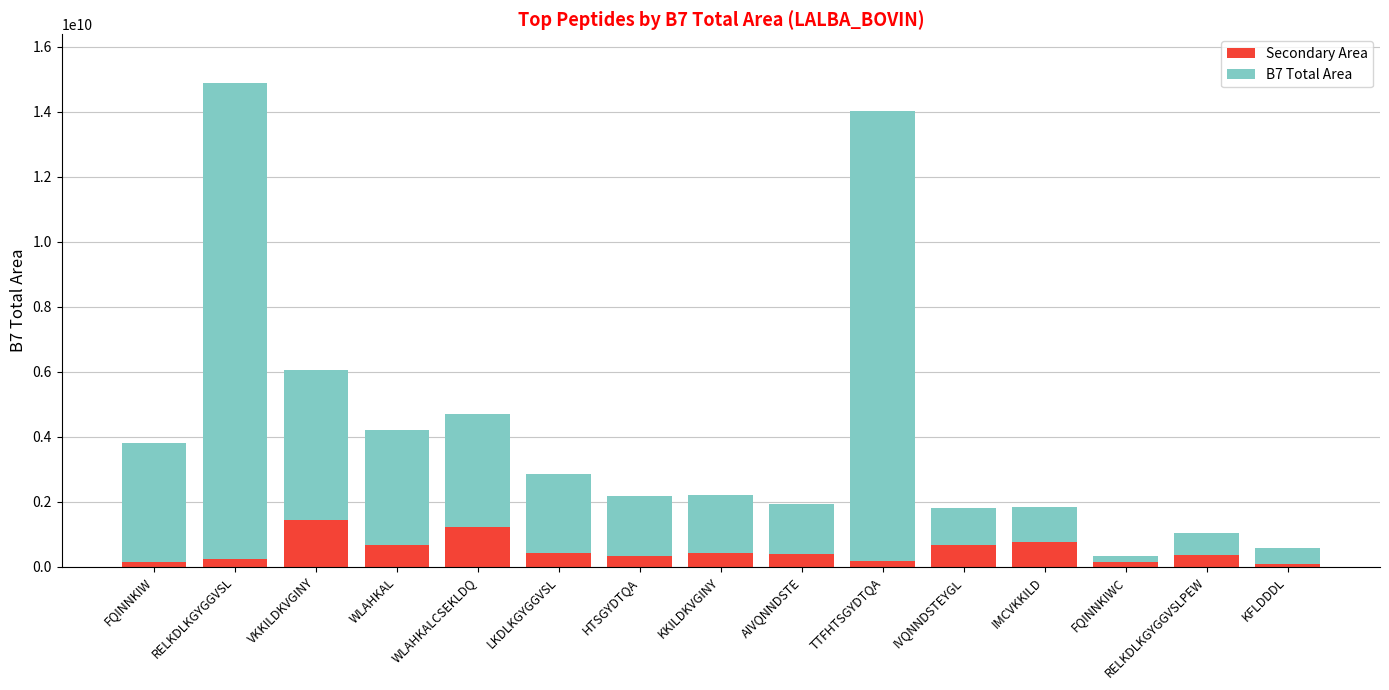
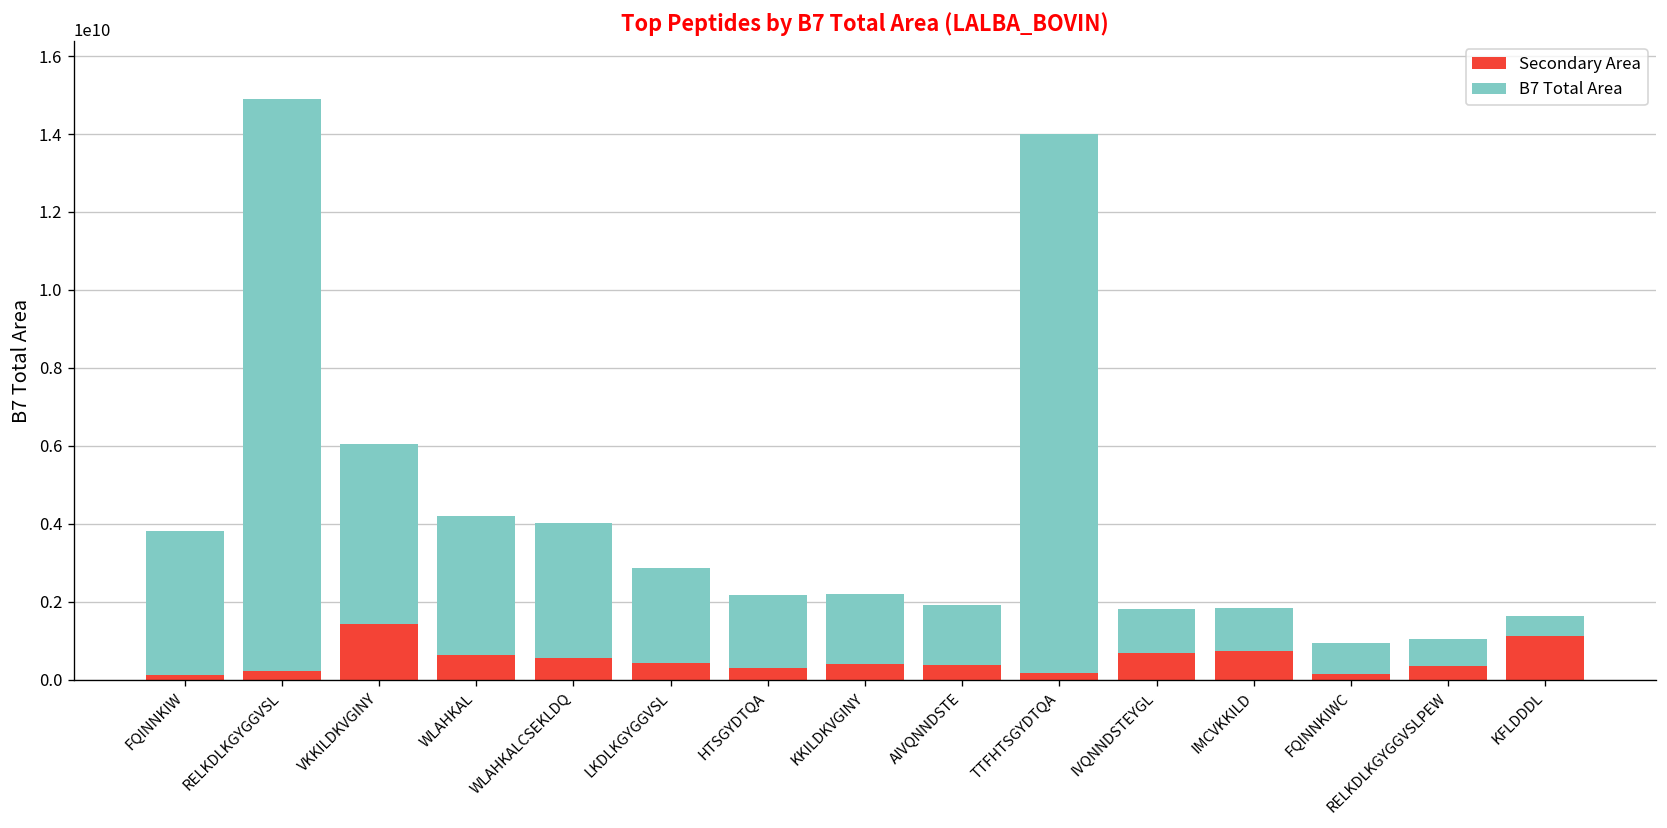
Secondary Area, WLAHKALCSEKLDQ: 1200000000 -> 500000000
B7 Total Area, FQINNKIWC: 200000000 -> 800000000
Secondary Area, KFLDDDL: 100000000 -> 1100000000
